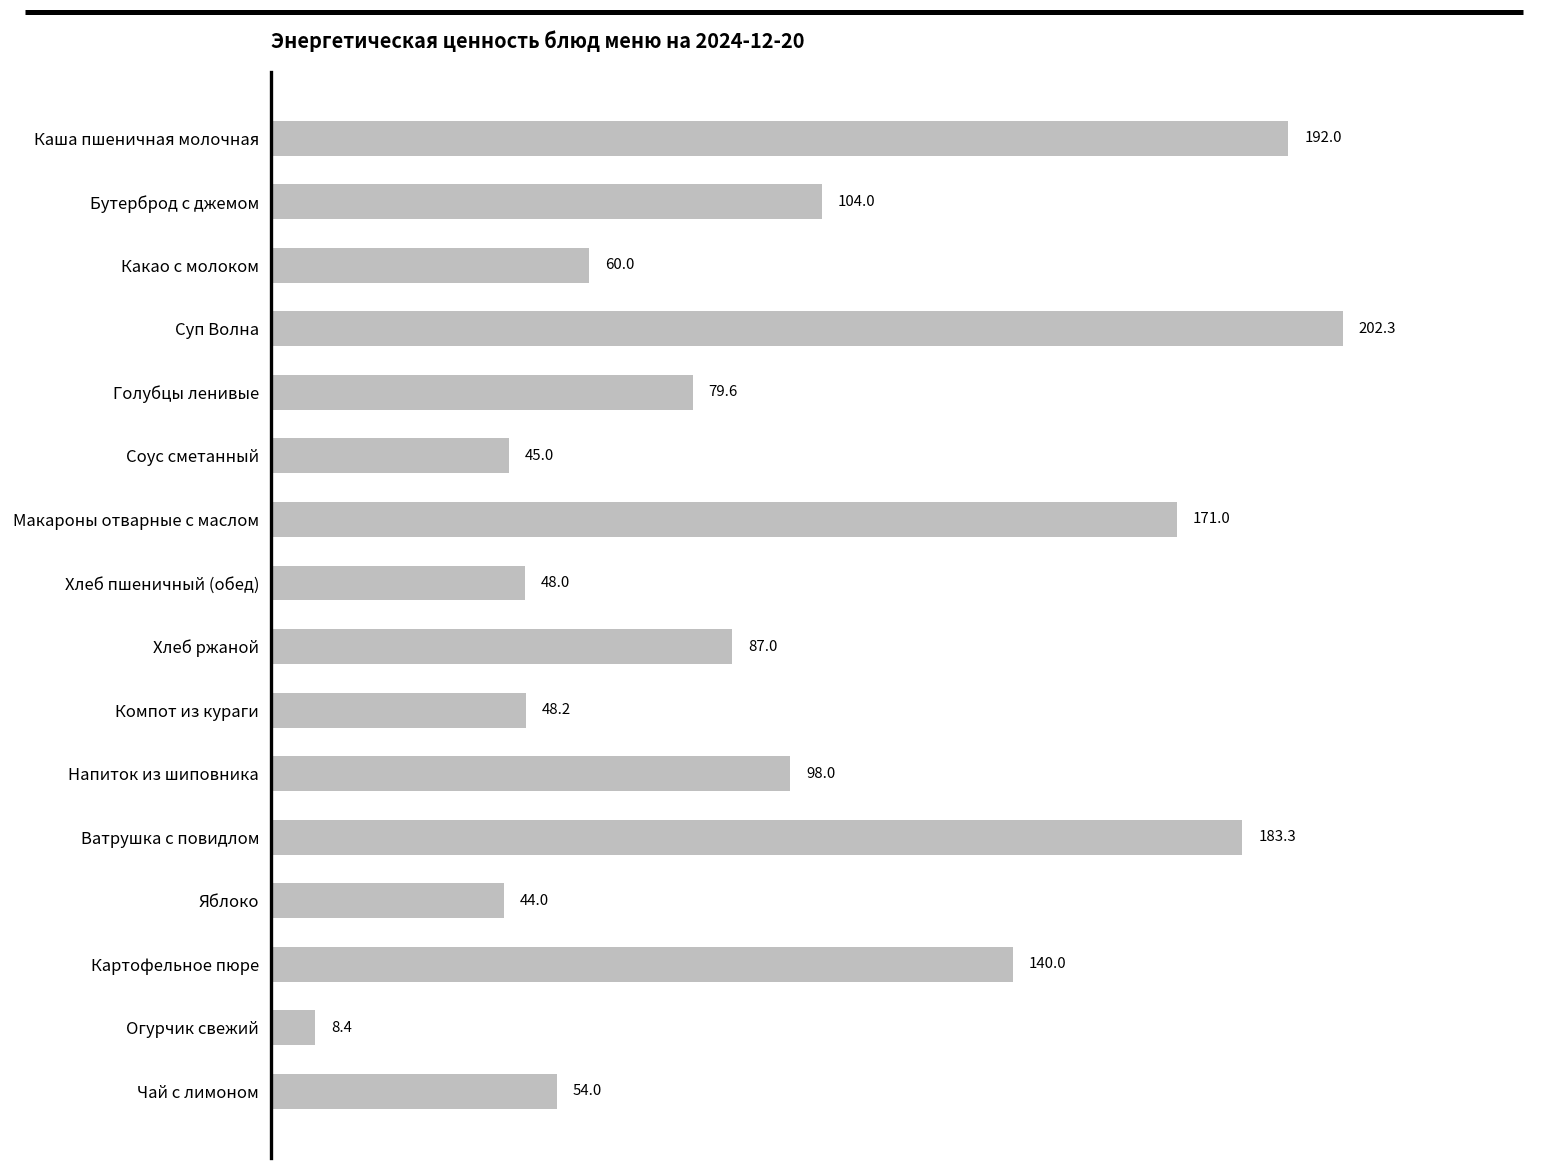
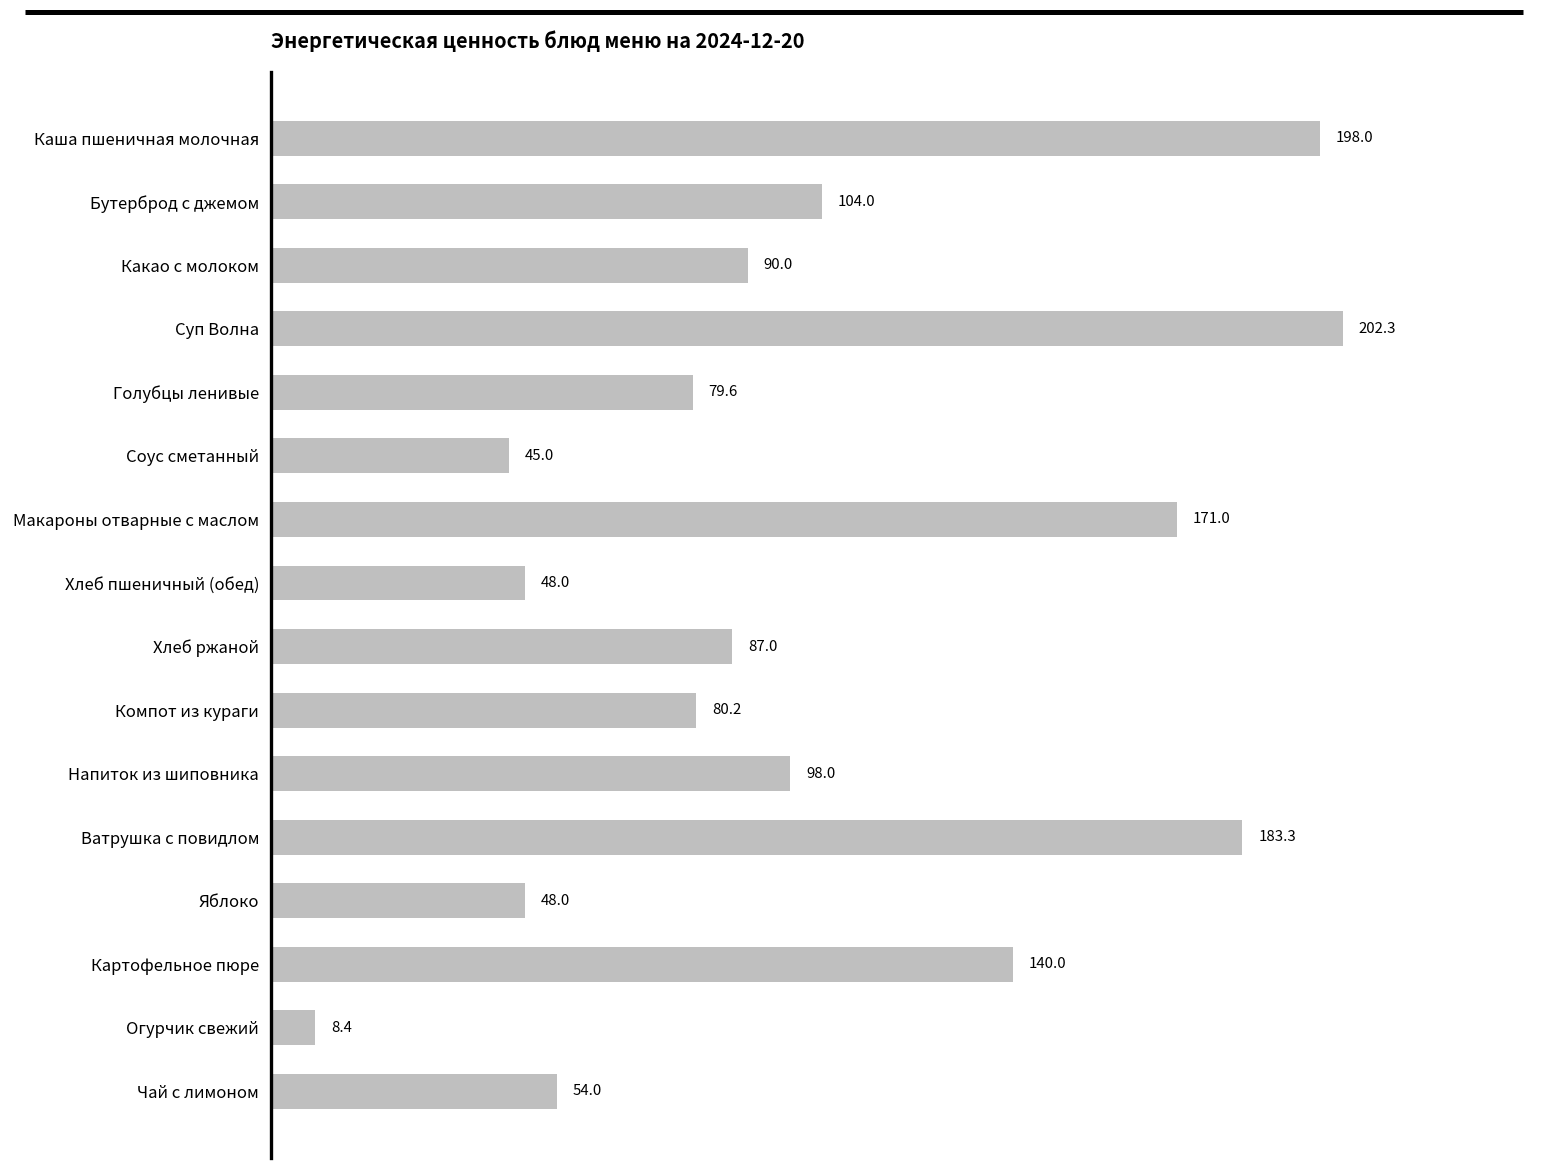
Каша пшеничная молочная: 192.0 -> 198.0
Какао с молоком: 60.0 -> 90.0
Компот из кураги: 48.2 -> 80.2
Яблоко: 44.0 -> 48.0
